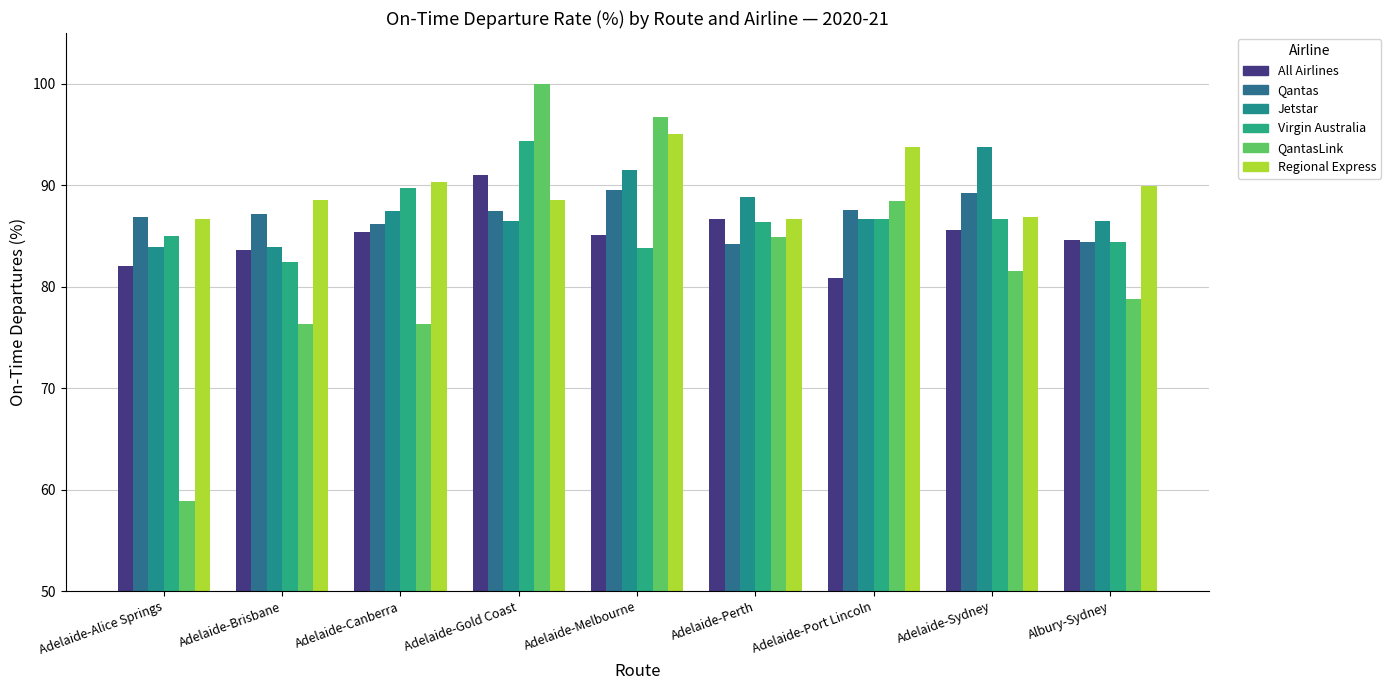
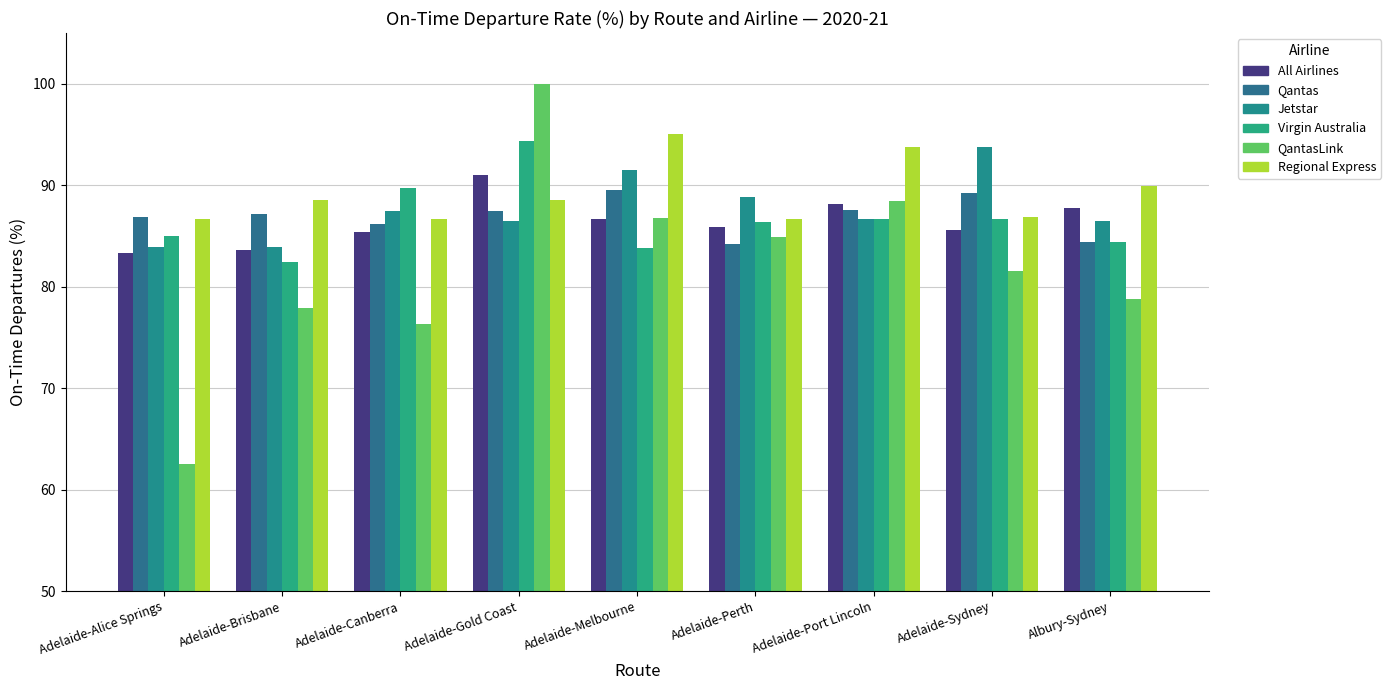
All Airlines, Adelaide-Alice Springs: 82.0 -> 83.3
QantasLink, Adelaide-Alice Springs: 58.9 -> 62.5
QantasLink, Adelaide-Brisbane: 76.3 -> 77.9
Regional Express, Adelaide-Canberra: 90.3 -> 86.7
All Airlines, Adelaide-Melbourne: 85.1 -> 86.7
QantasLink, Adelaide-Melbourne: 96.7 -> 86.8
All Airlines, Adelaide-Perth: 86.7 -> 85.9
All Airlines, Adelaide-Port Lincoln: 80.9 -> 88.2
All Airlines, Albury-Sydney: 84.6 -> 87.8
